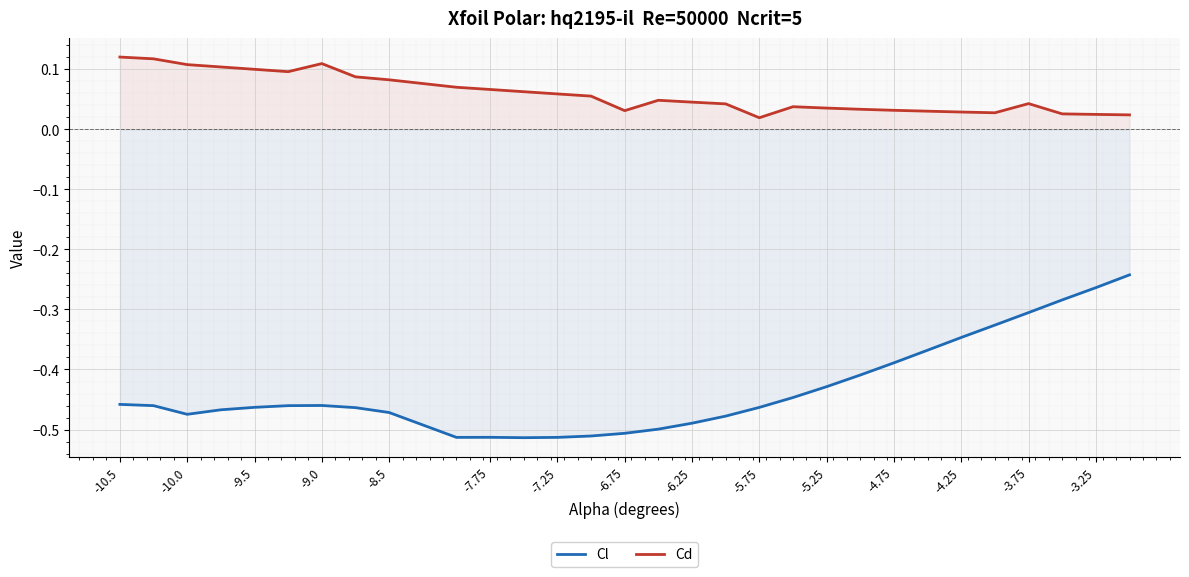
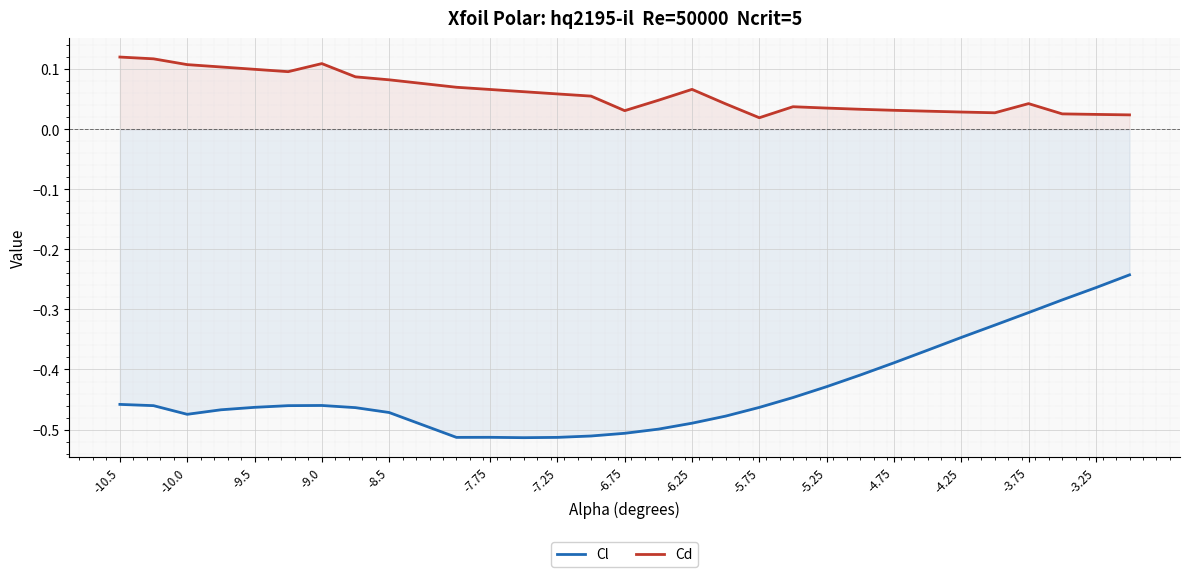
Cd, -6.25: 0.04 -> 0.07
